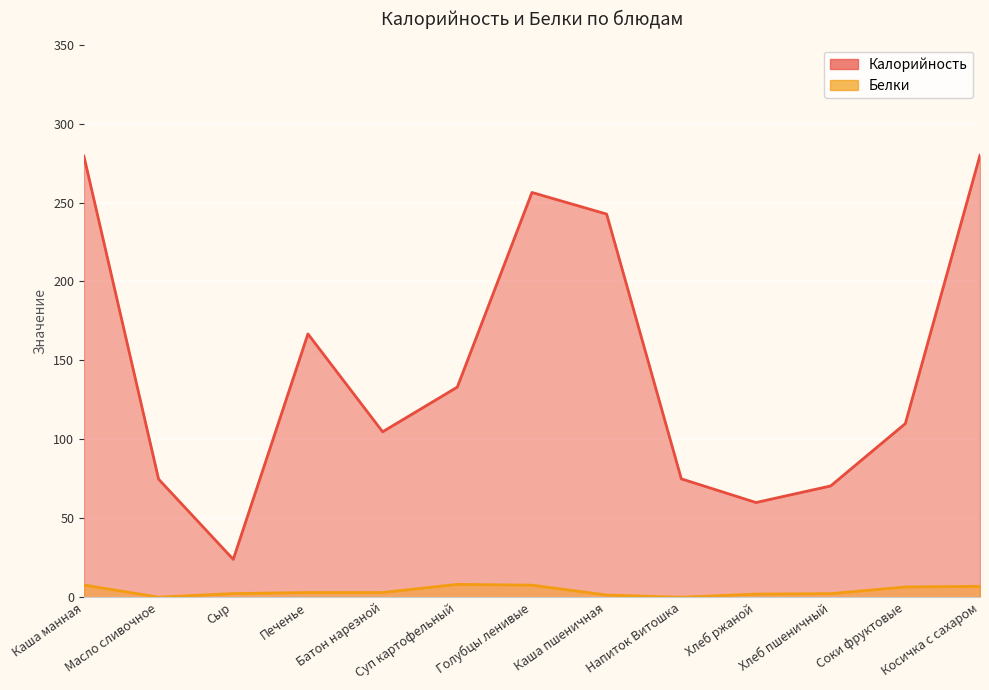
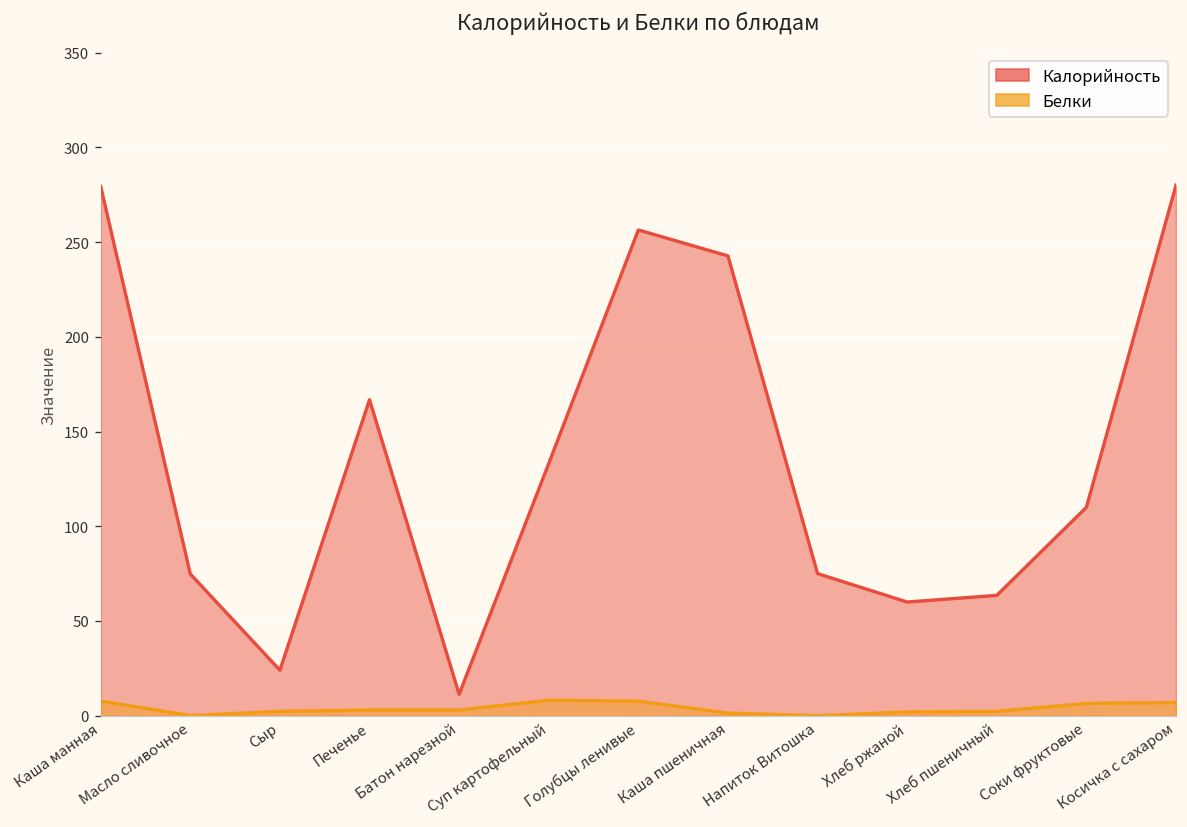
Калорийность, Батон нарезной: 105 -> 11
Калорийность, Хлеб пшеничный: 71 -> 64
